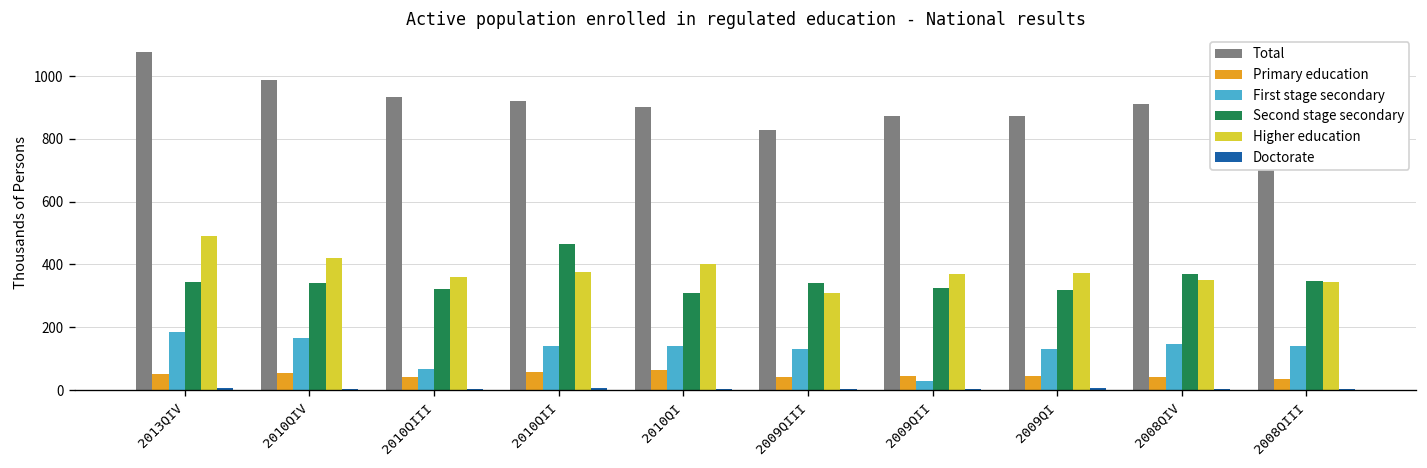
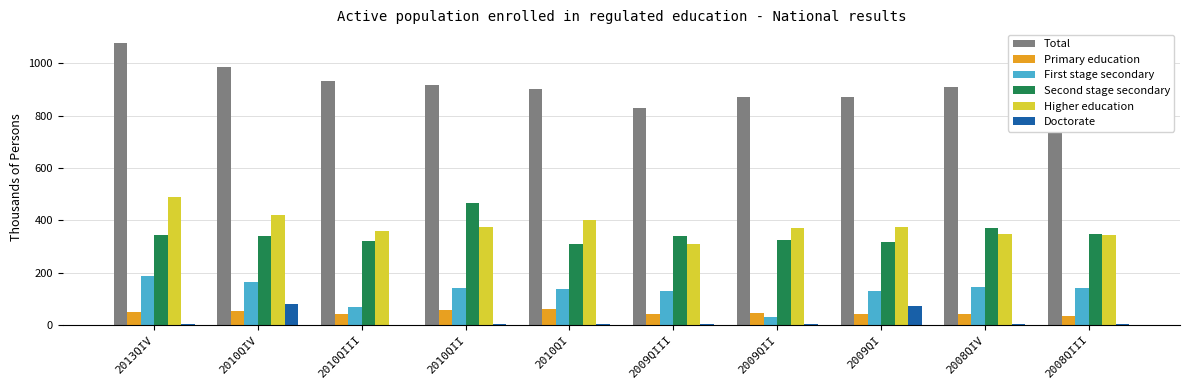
Doctorate, 2010QIV: 0 -> 80
Doctorate, 2009QI: 10 -> 70
